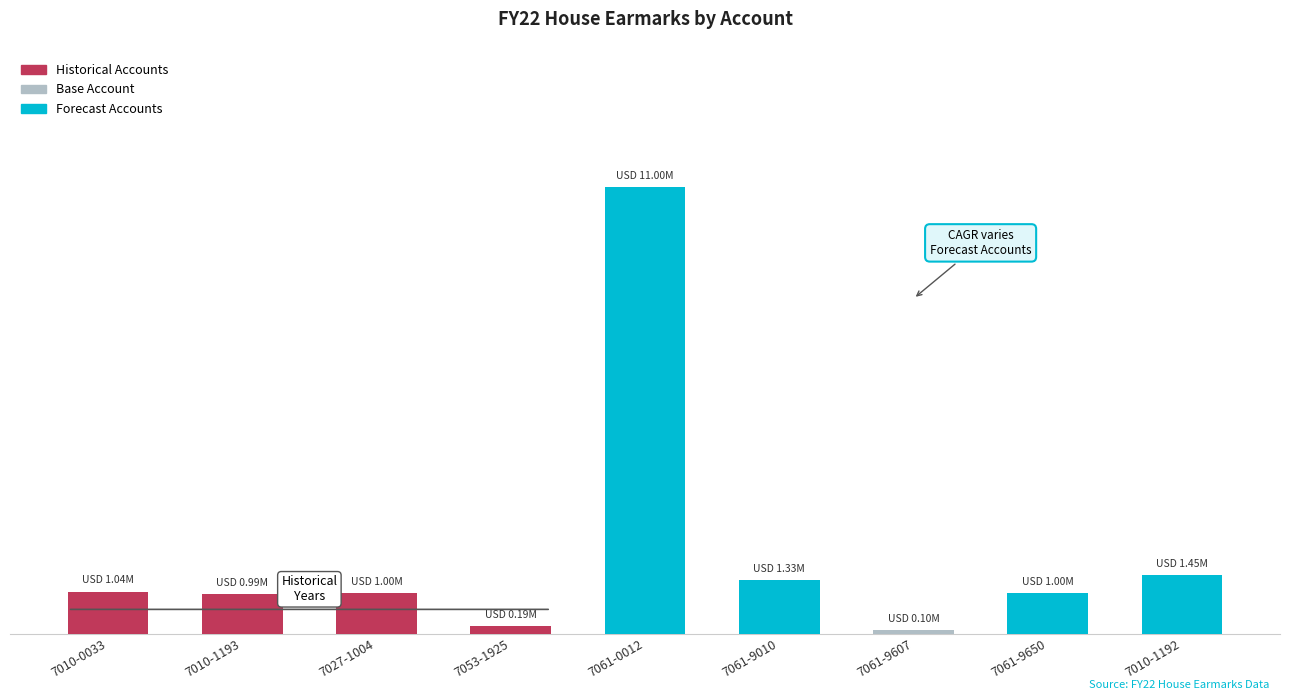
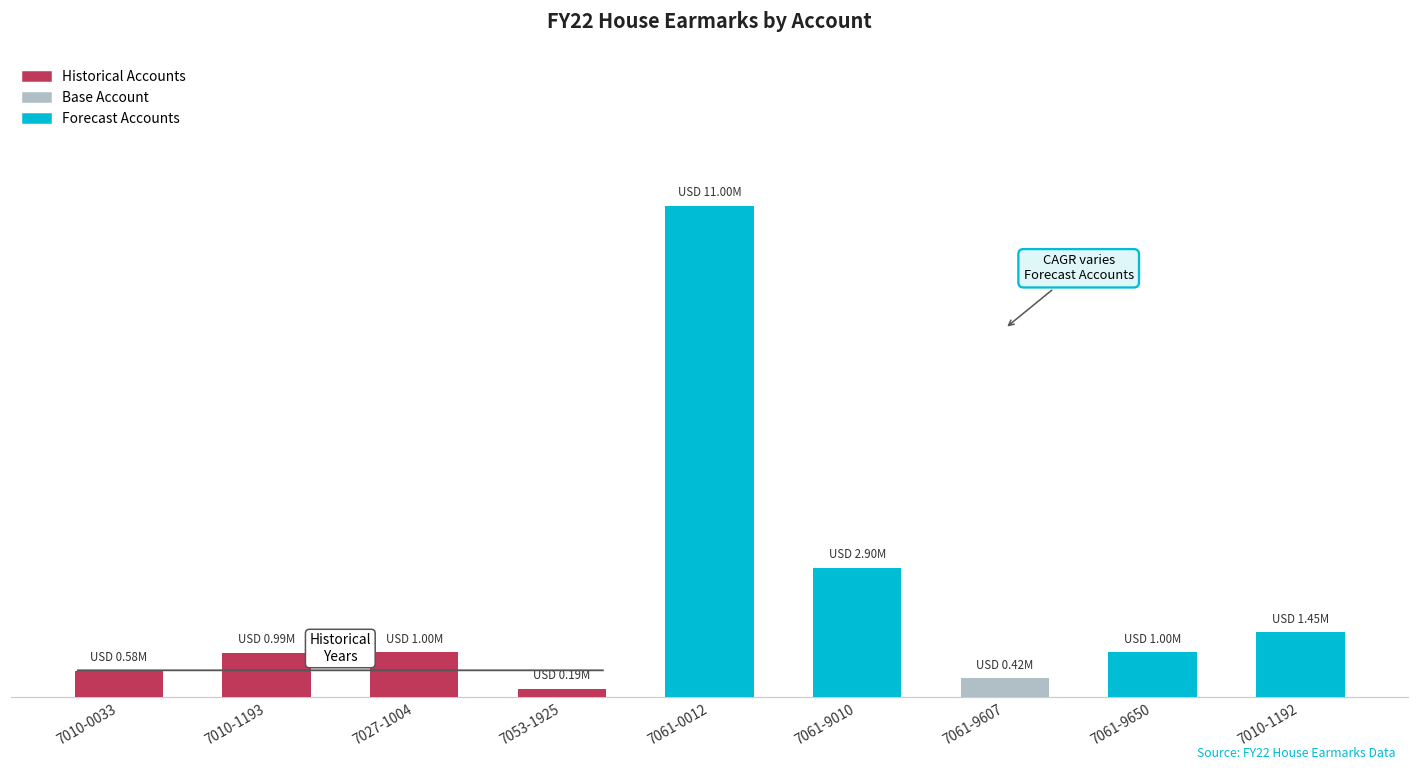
7010-0033: 1.04M -> 0.58M
7061-9010: 1.33M -> 2.90M
7061-9607: 0.10M -> 0.42M
